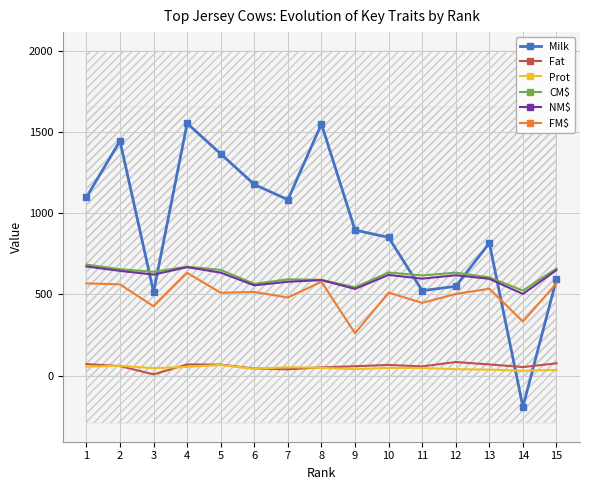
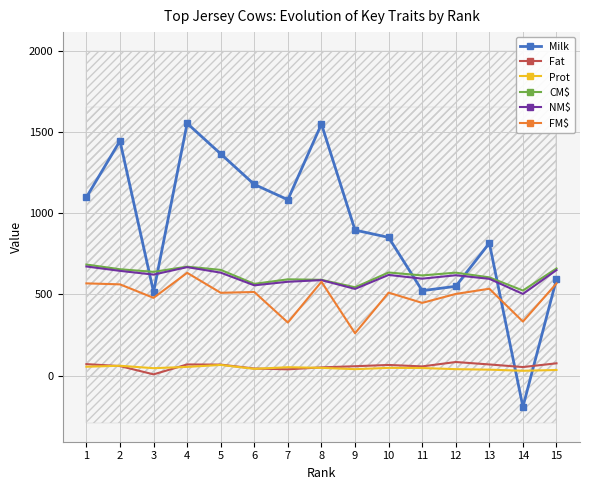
FM$, 3: 430 -> 480
FM$, 7: 480 -> 330
